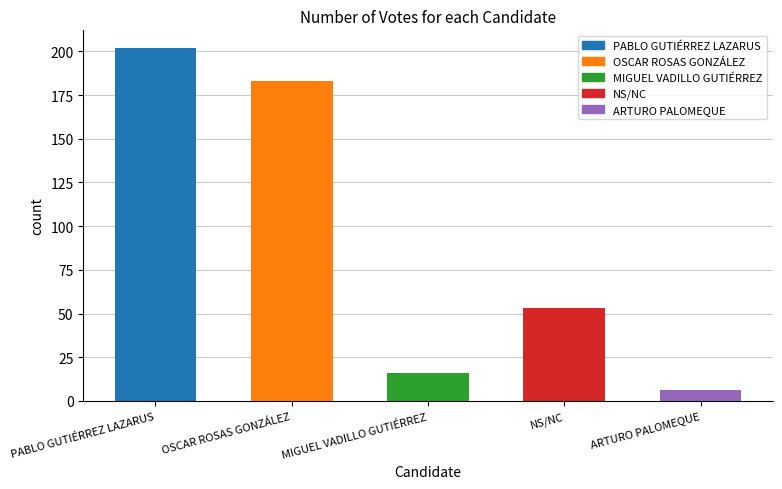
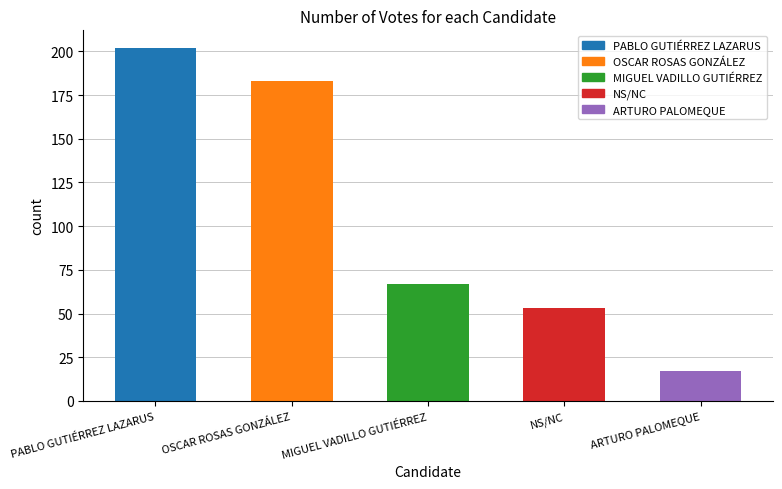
MIGUEL VADILLO GUTIÉRREZ: 16 -> 67
ARTURO PALOMEQUE: 6 -> 17
